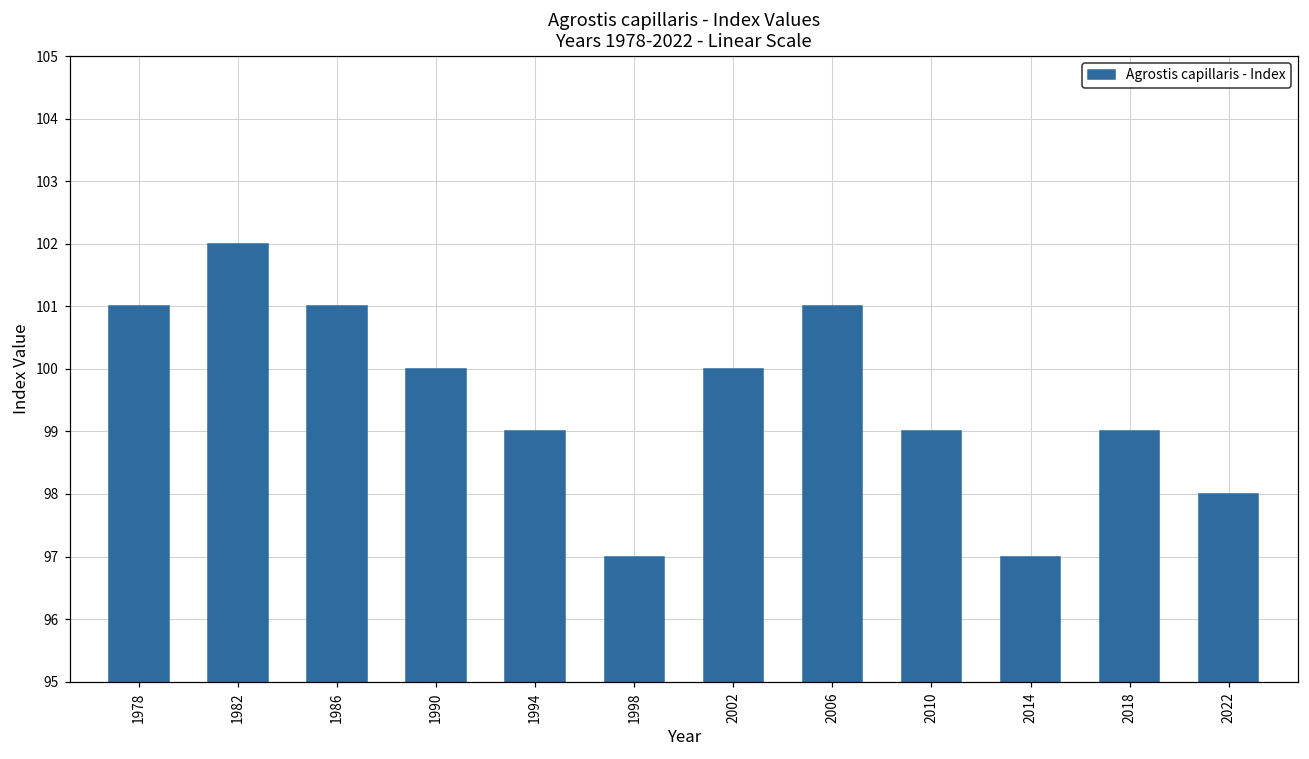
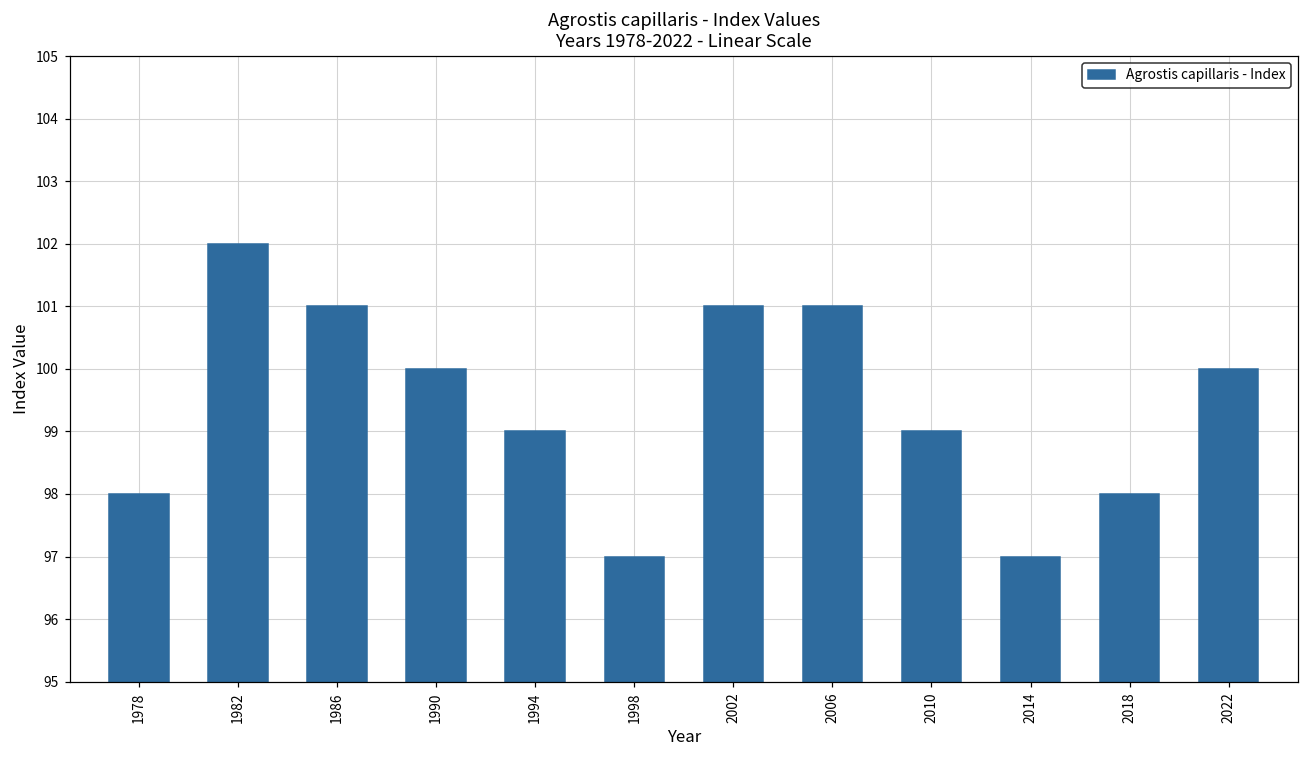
1978: 101 -> 98
2002: 100 -> 101
2018: 99 -> 98
2022: 98 -> 100
